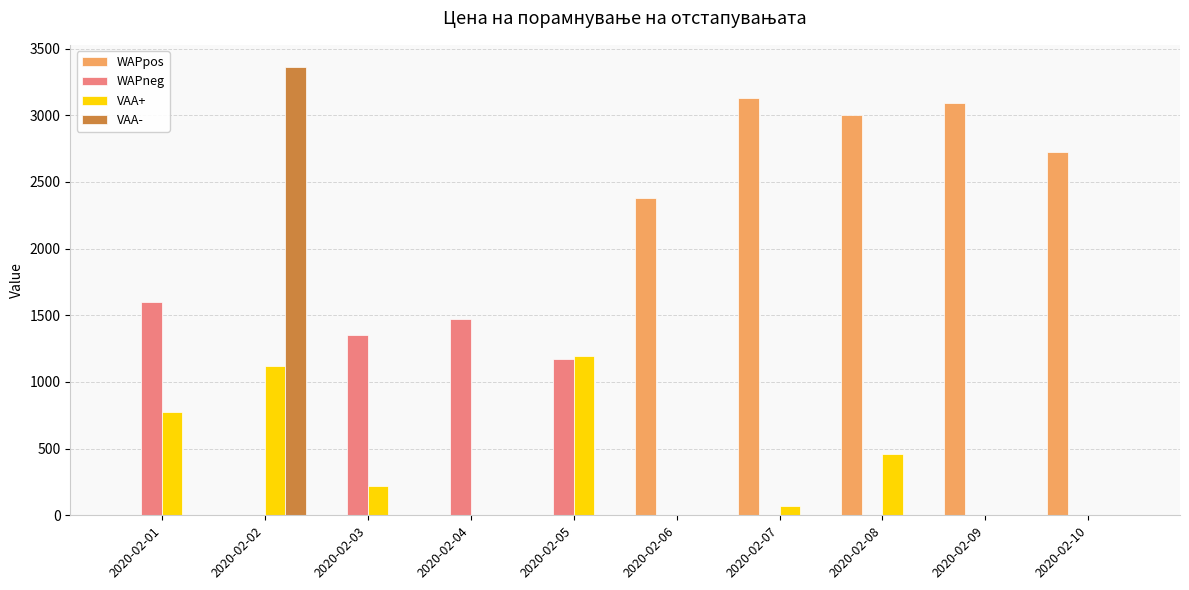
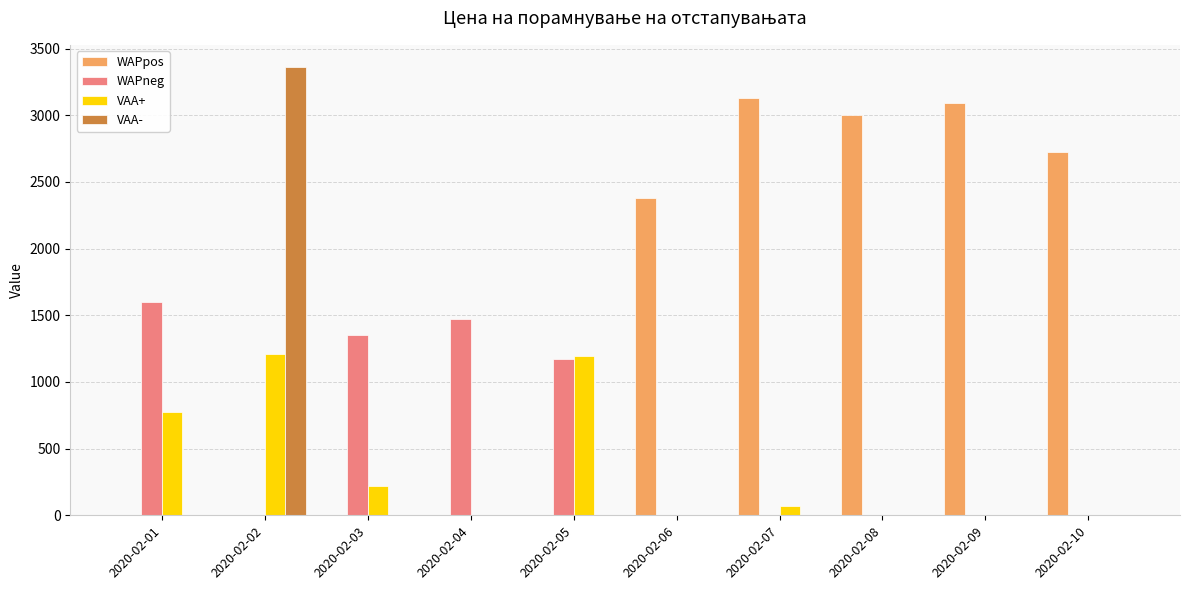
VAA+, 2020-02-02: 1120 -> 1210
VAA+, 2020-02-08: 460 -> 0
